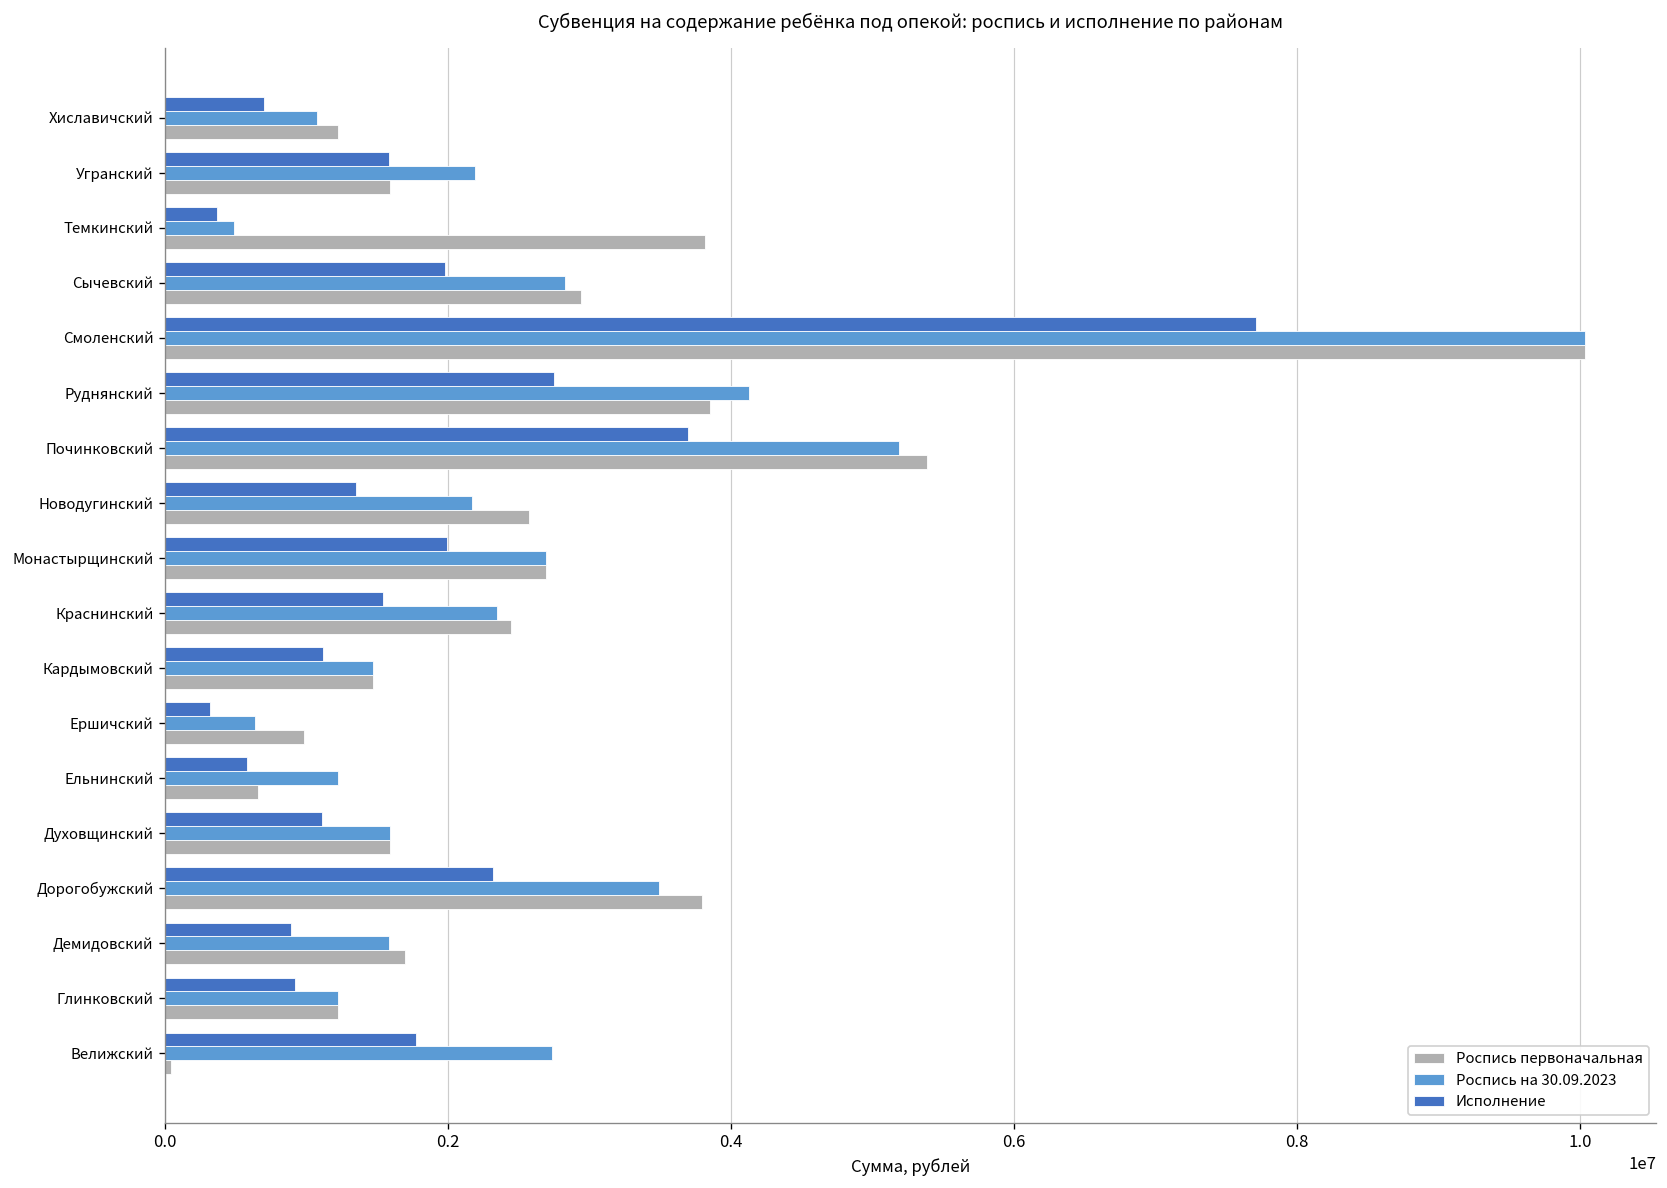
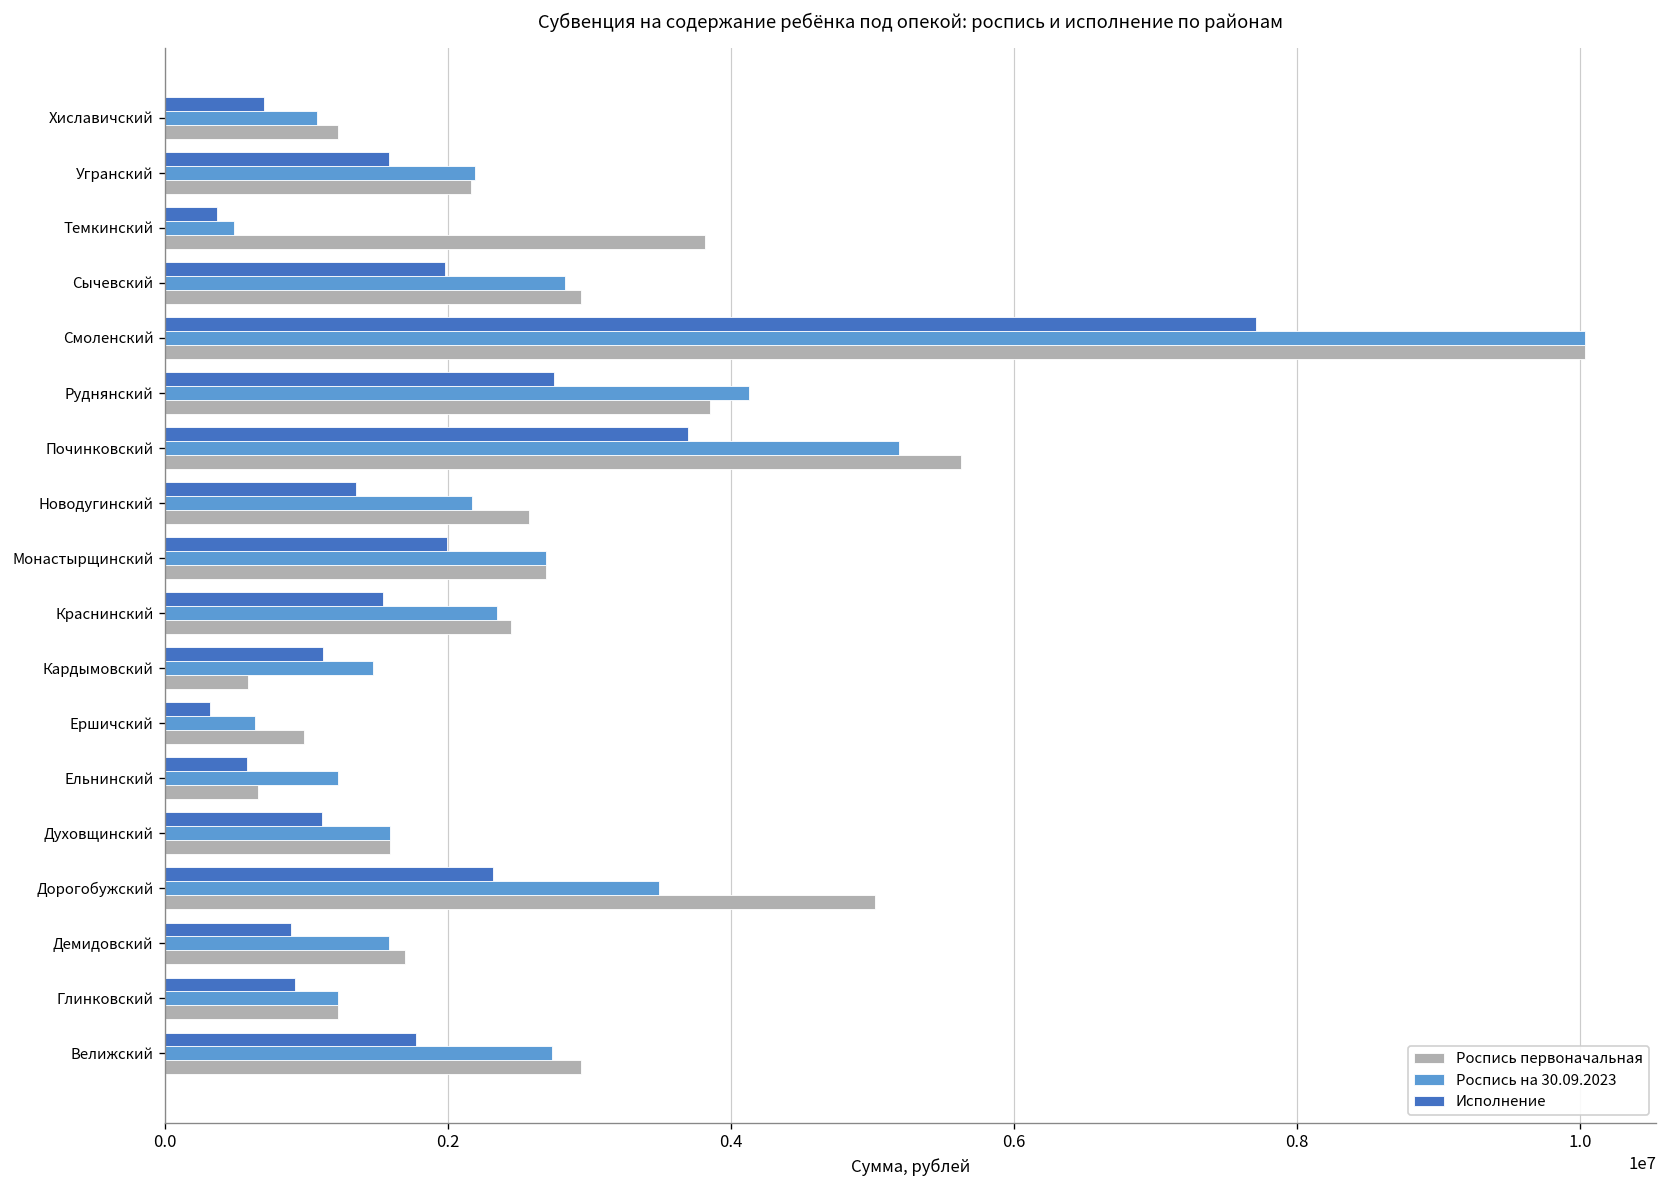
Роспись первоначальная, Угранский: 1590000 -> 2160000
Роспись первоначальная, Починковский: 5390000 -> 5630000
Роспись первоначальная, Кардымовский: 1470000 -> 590000
Роспись первоначальная, Дорогобужский: 3790000 -> 5010000
Роспись первоначальная, Велижский: 40000 -> 2940000
